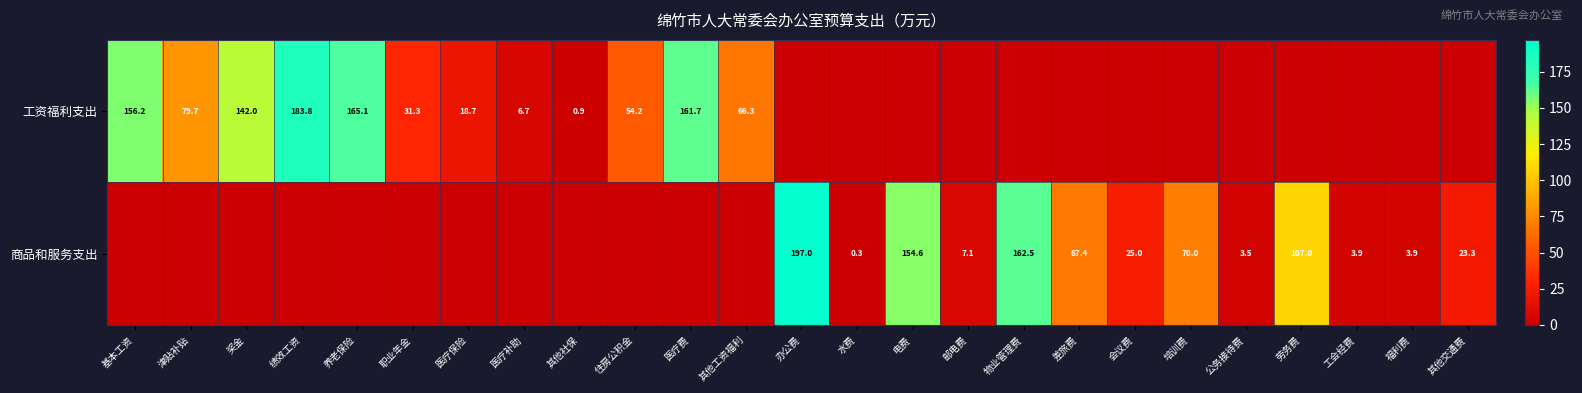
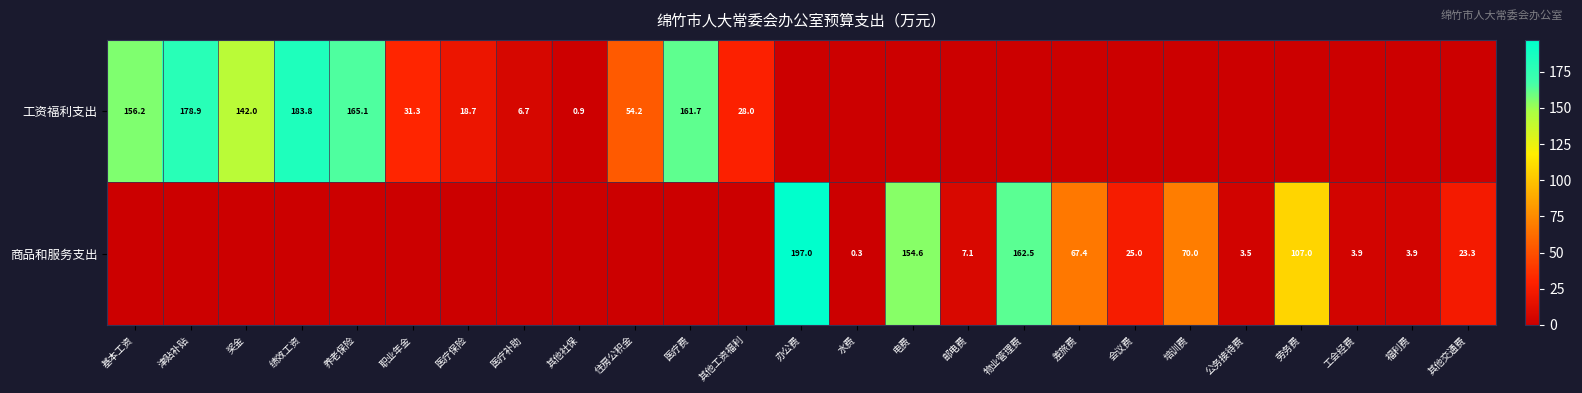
工资福利支出, 津贴补贴: 79.7 -> 178.9
工资福利支出, 其他工资福利: 66.3 -> 28.0
